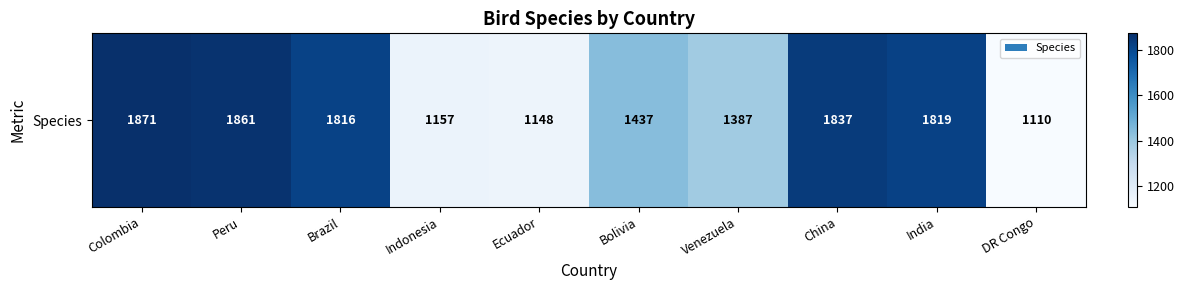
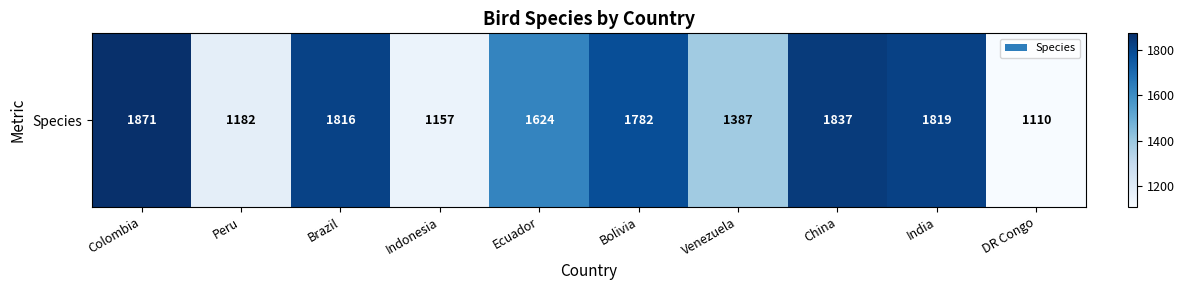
Species, Peru: 1861 -> 1182
Species, Ecuador: 1148 -> 1624
Species, Bolivia: 1437 -> 1782
